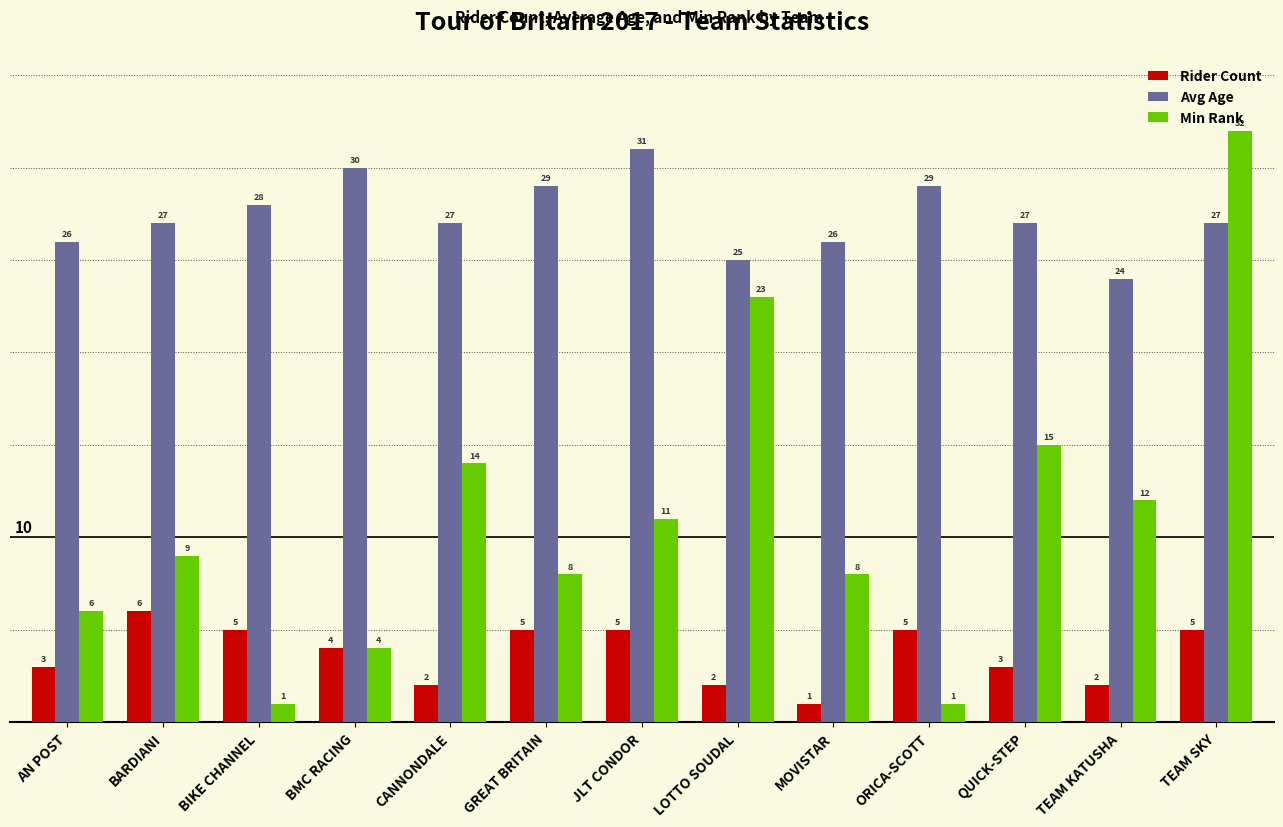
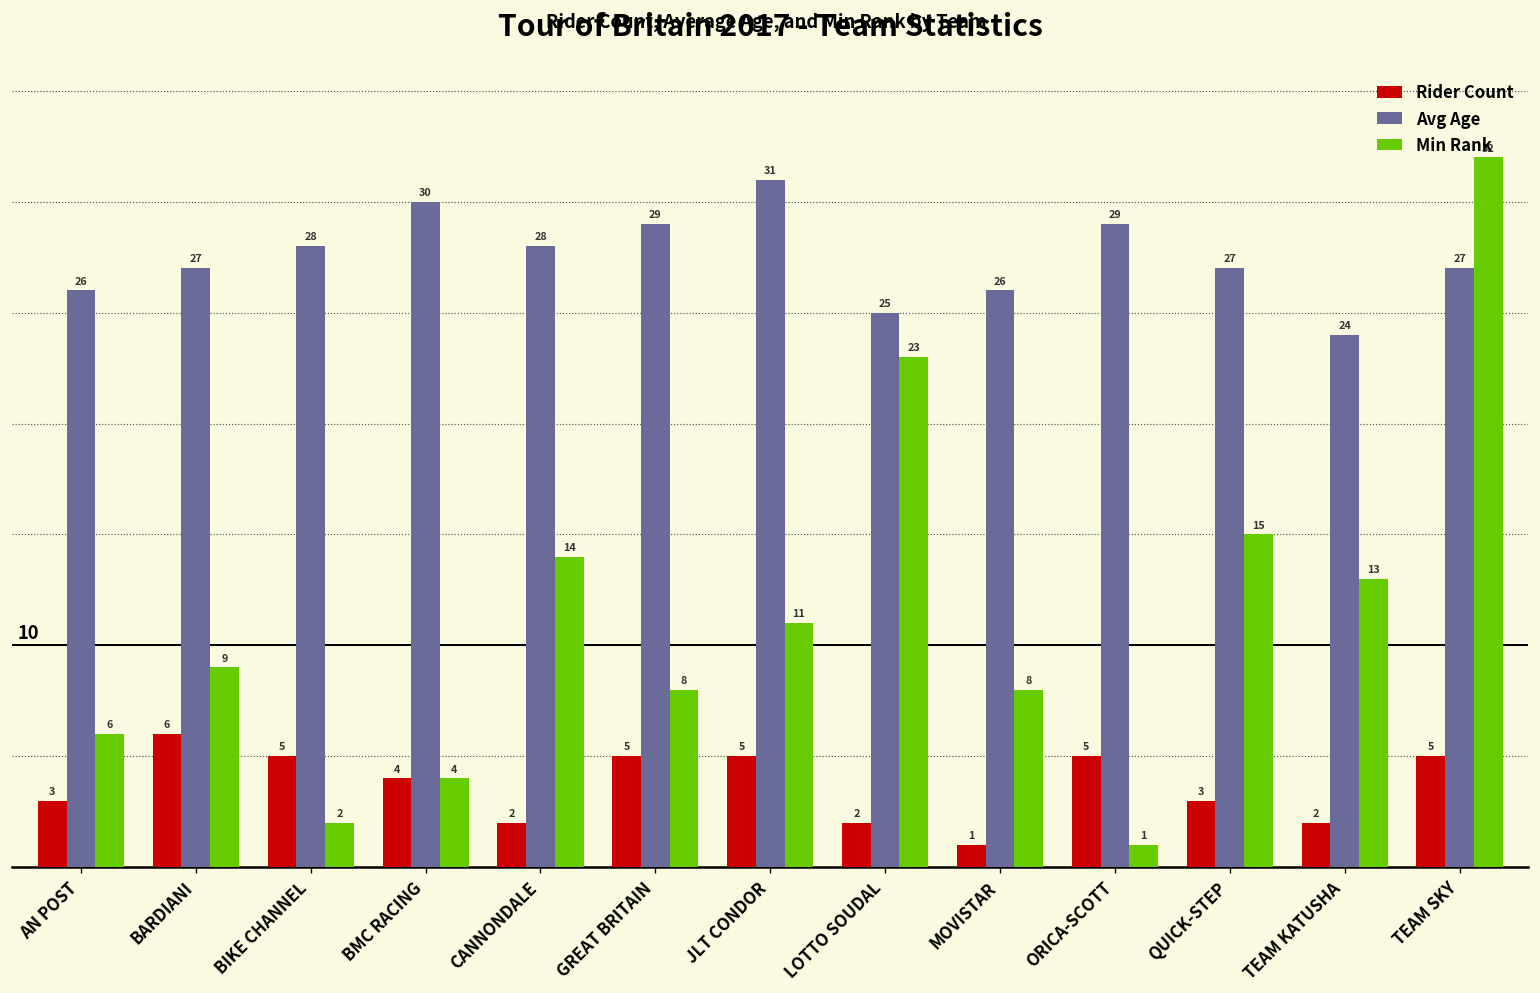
Min Rank, BIKE CHANNEL: 1 -> 2
Avg Age, CANNONDALE: 27 -> 28
Min Rank, TEAM KATUSHA: 12 -> 13
